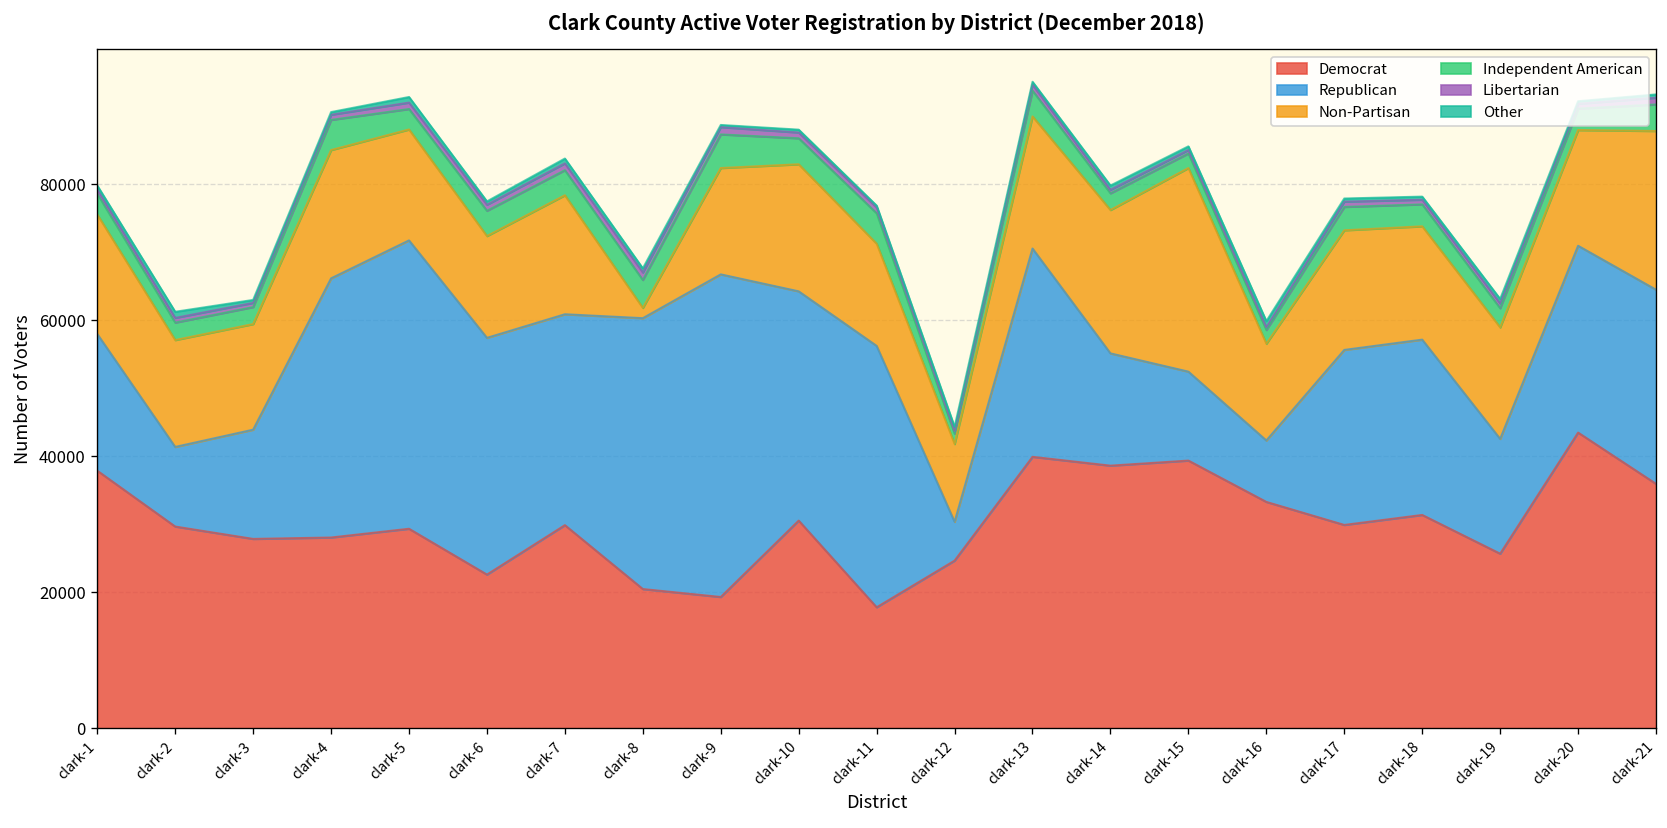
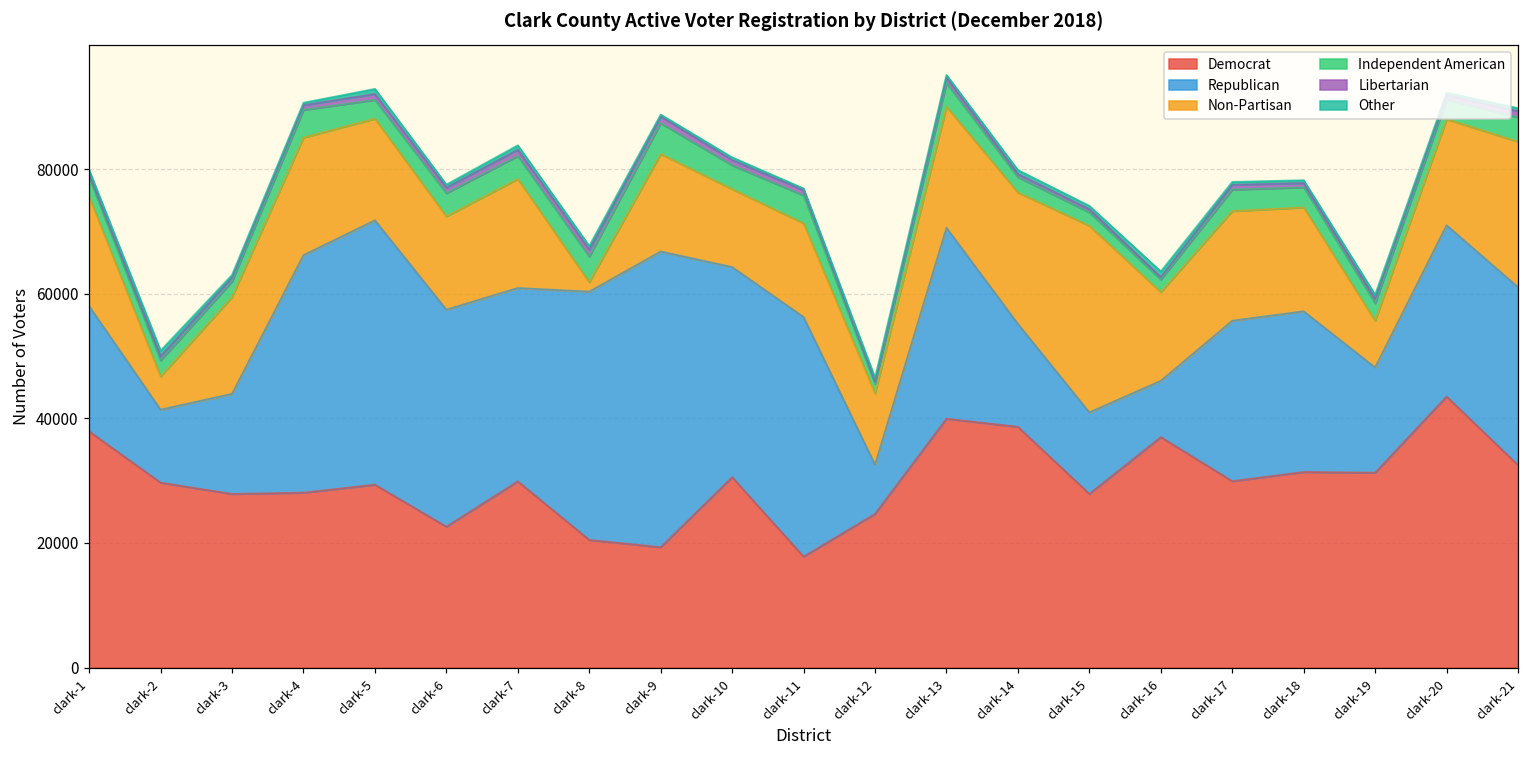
Non-Partisan, clark-2: 16000 -> 5000
Non-Partisan, clark-10: 19000 -> 13000
Republican, clark-12: 6000 -> 8000
Democrat, clark-15: 39000 -> 28000
Democrat, clark-16: 33000 -> 37000
Democrat, clark-19: 26000 -> 31000
Non-Partisan, clark-19: 16000 -> 7000
Democrat, clark-21: 36000 -> 32000
